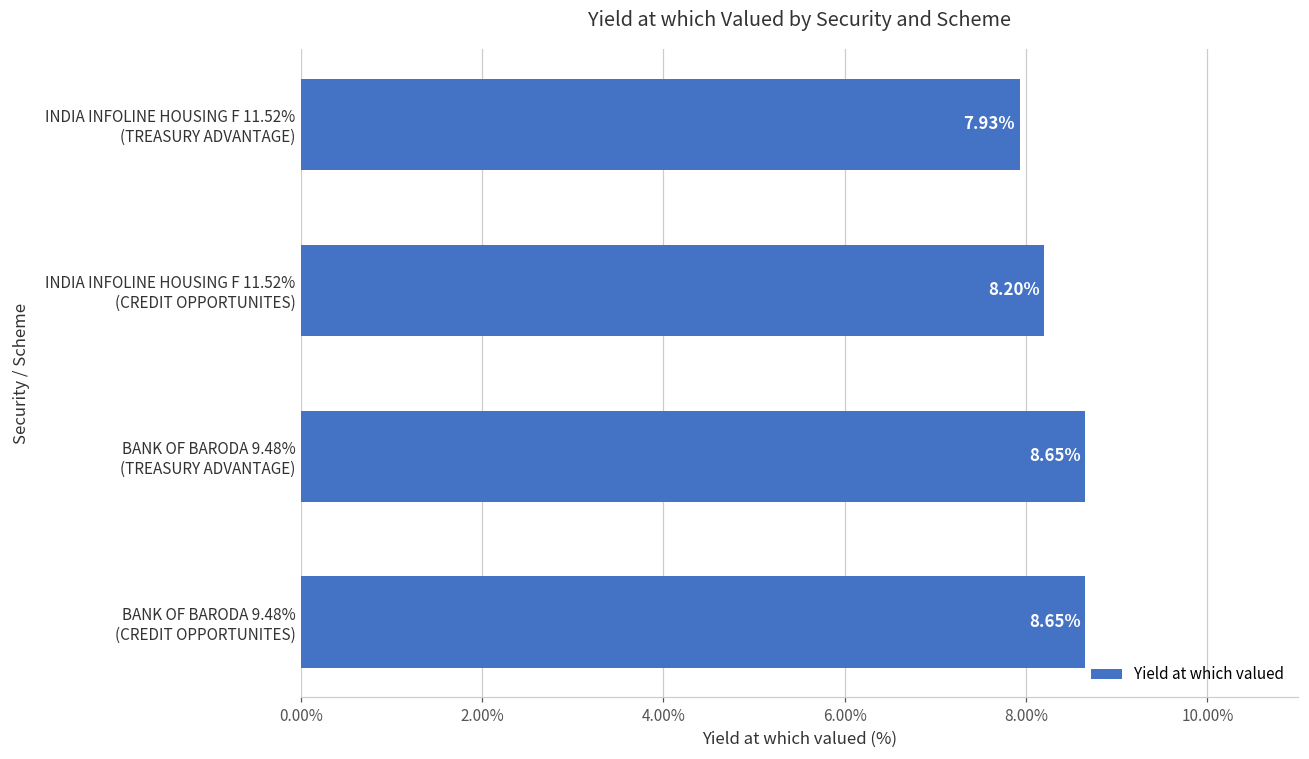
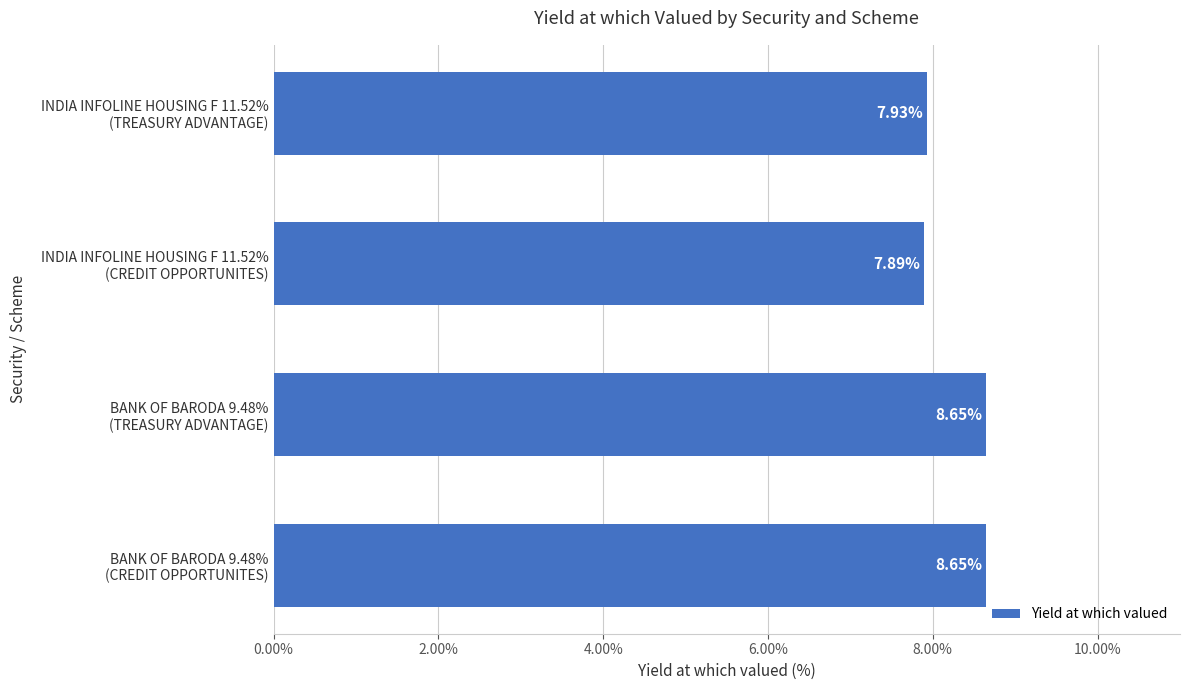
INDIA INFOLINE HOUSING F 11.52% (CREDIT OPPORTUNITES): 8.20% -> 7.89%
